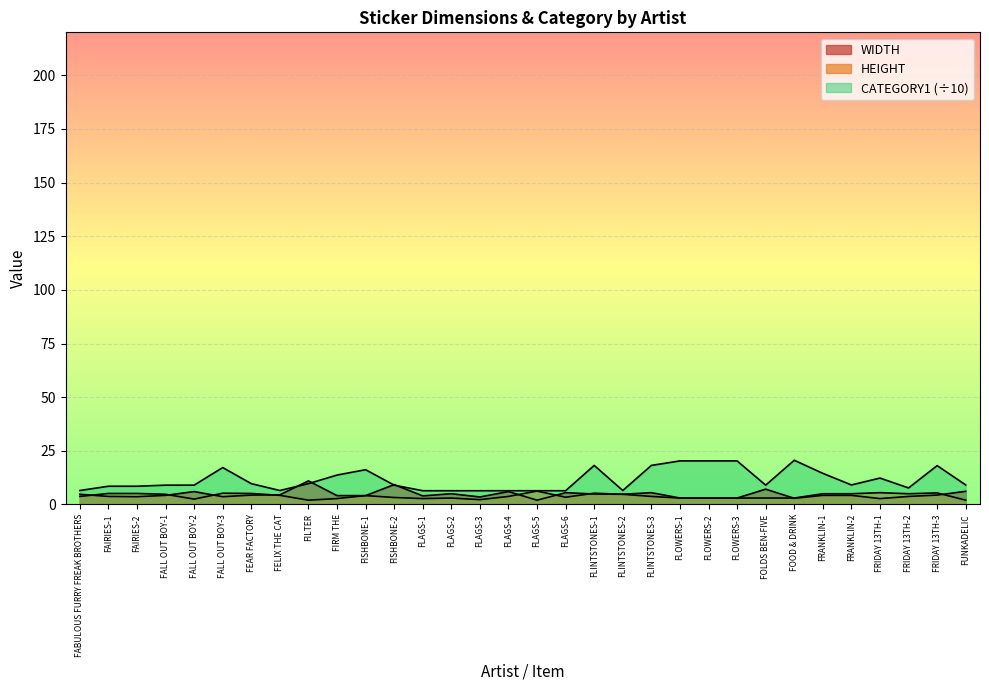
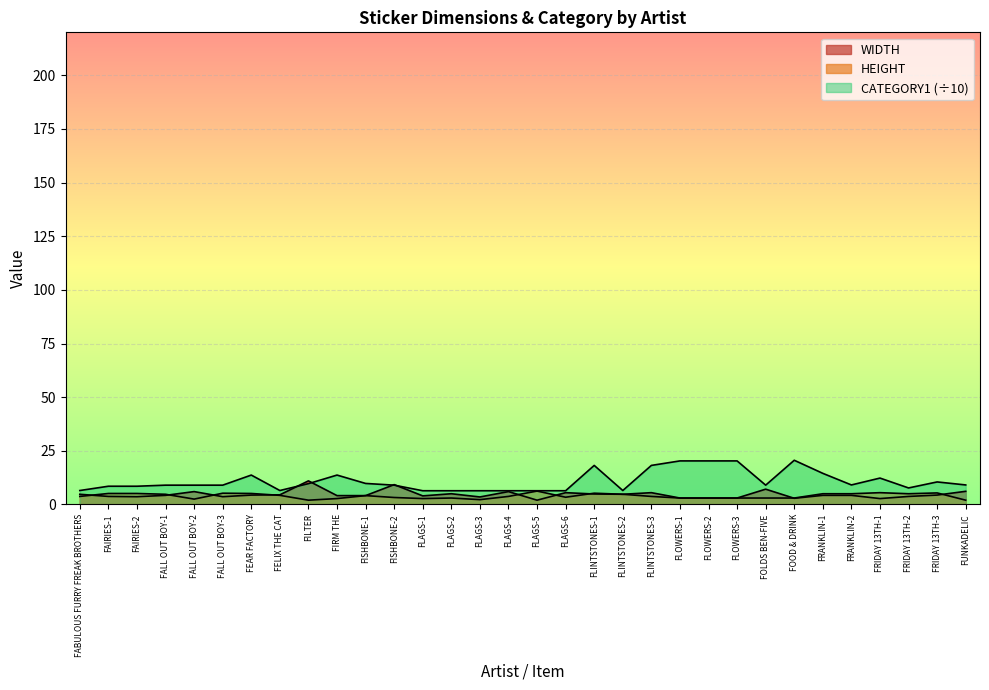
CATEGORY1 (÷10), FALL OUT BOY-3: 17 -> 9
CATEGORY1 (÷10), FEAR FACTORY: 10 -> 14
CATEGORY1 (÷10), FISHBONE-1: 16 -> 10
CATEGORY1 (÷10), FRIDAY 13TH-3: 18 -> 11
